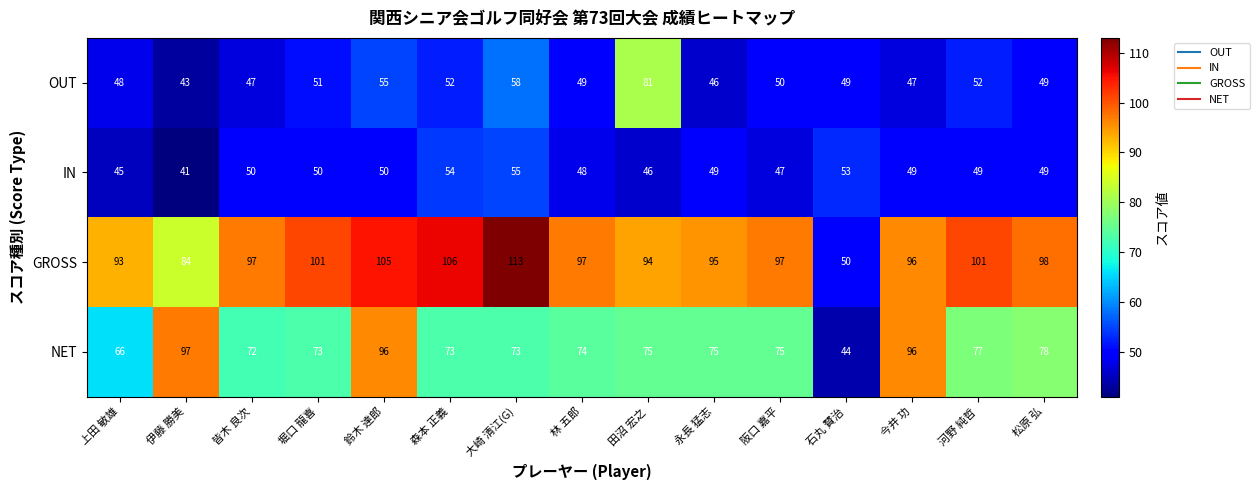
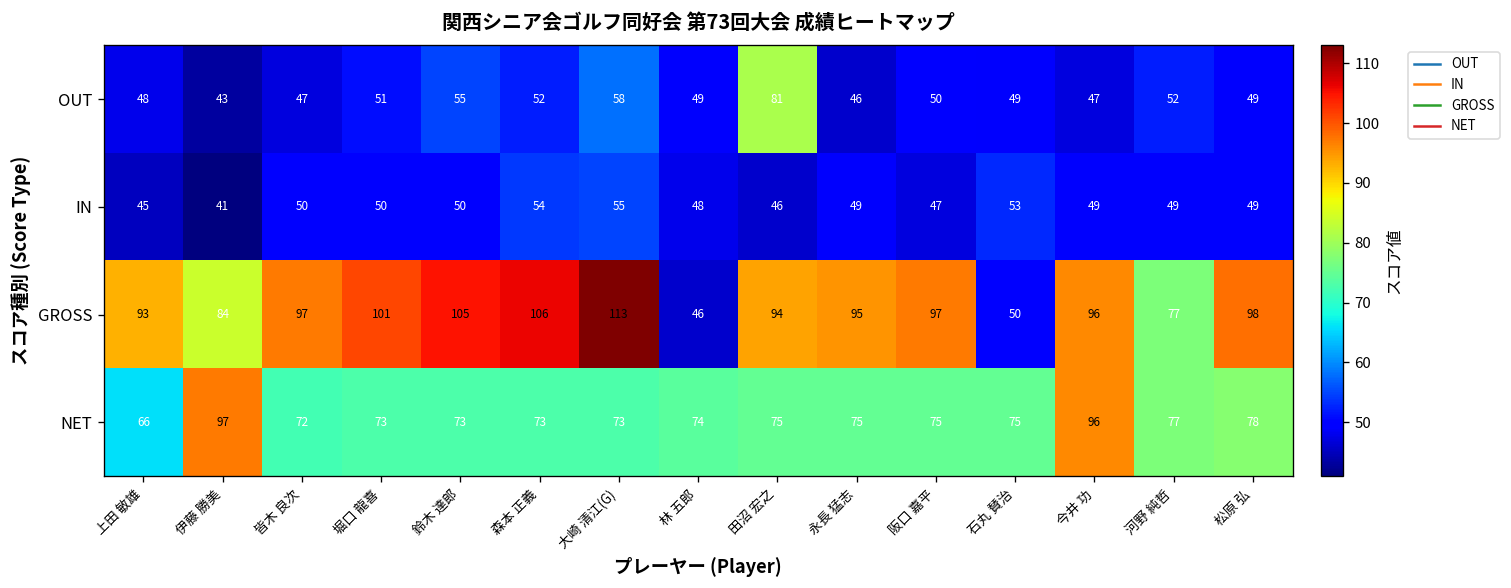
GROSS, 林 五郎: 97 -> 46
GROSS, 河野 純哲: 101 -> 77
NET, 鈴木 達郎: 96 -> 73
NET, 石丸 賛治: 44 -> 75
